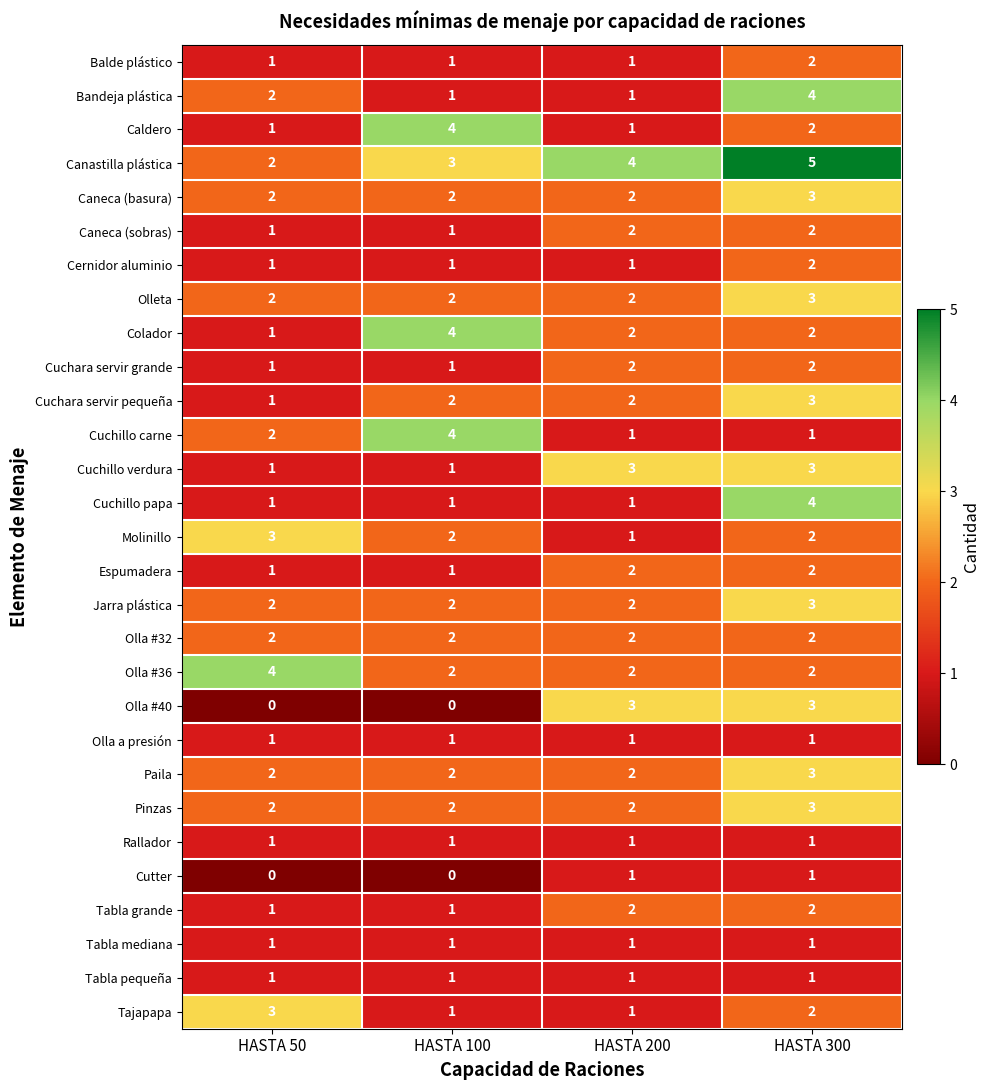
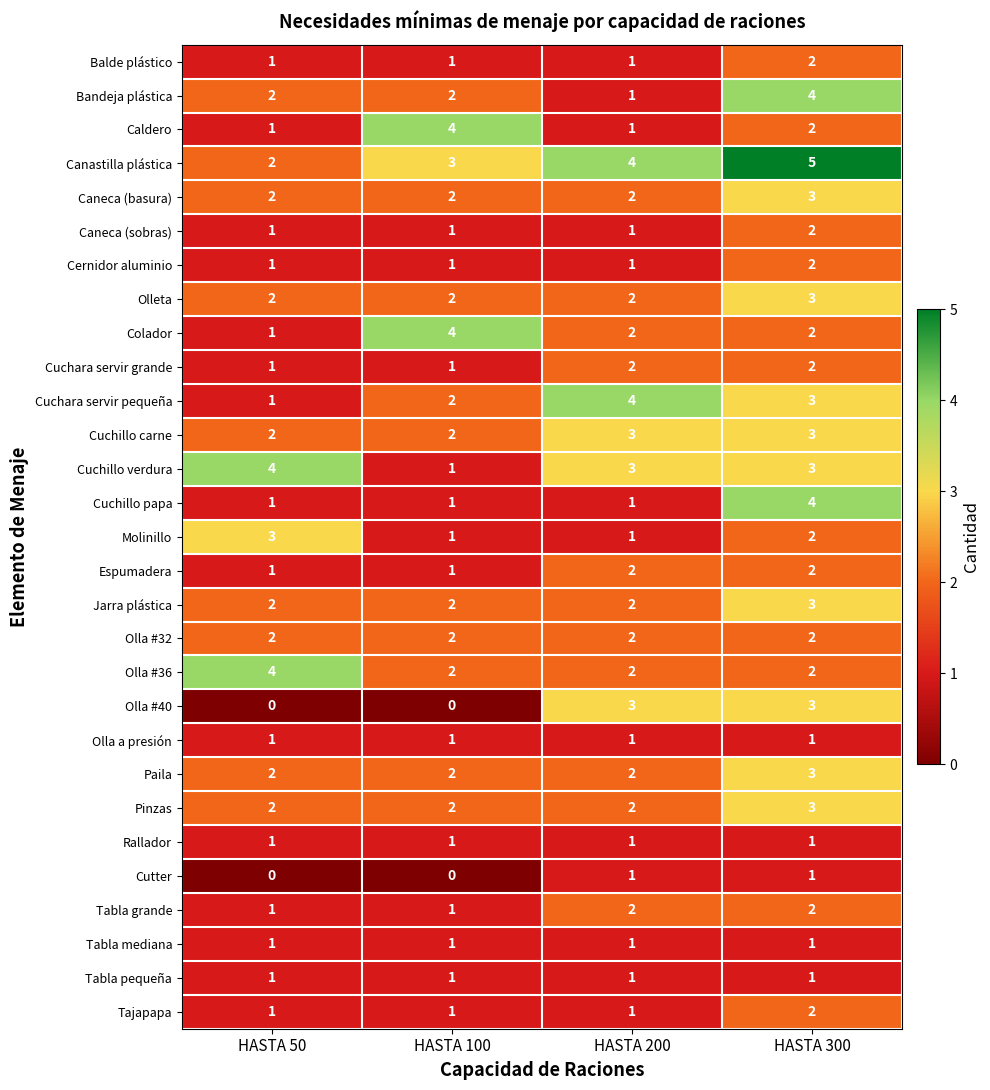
Bandeja plástica, HASTA 100: 1 -> 2
Caneca (sobras), HASTA 200: 2 -> 1
Cuchara servir pequeña, HASTA 200: 2 -> 4
Cuchillo carne, HASTA 100: 4 -> 2
Cuchillo carne, HASTA 200: 1 -> 3
Cuchillo carne, HASTA 300: 1 -> 3
Cuchillo verdura, HASTA 50: 1 -> 4
Molinillo, HASTA 100: 2 -> 1
Tajapapa, HASTA 50: 3 -> 1
